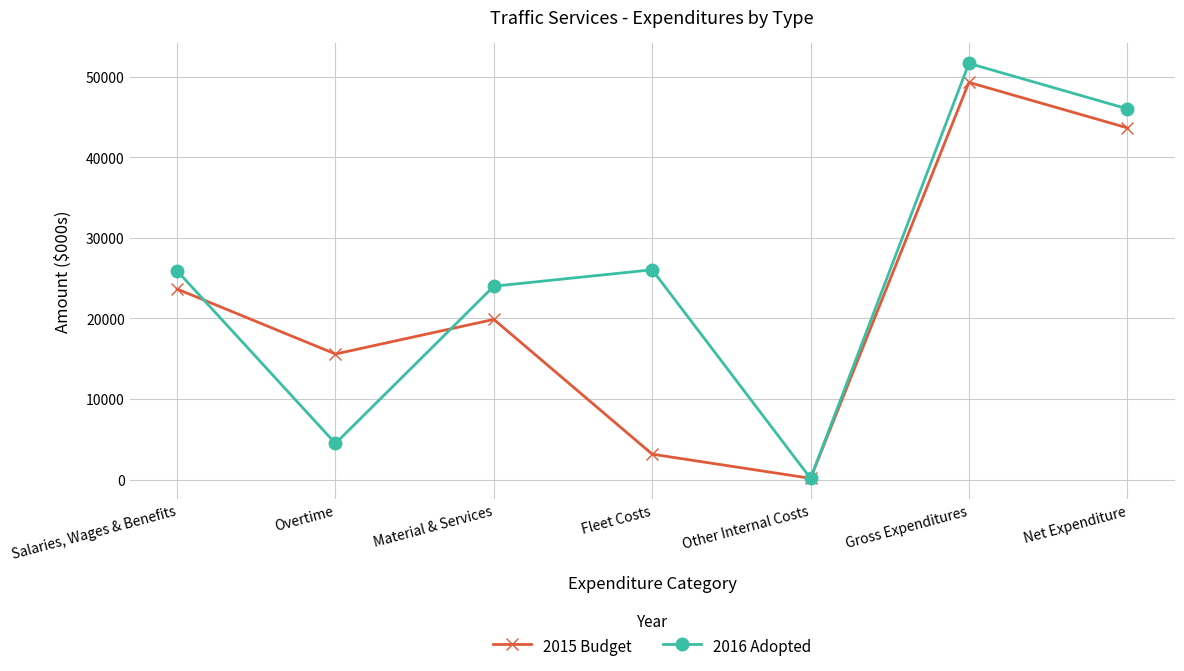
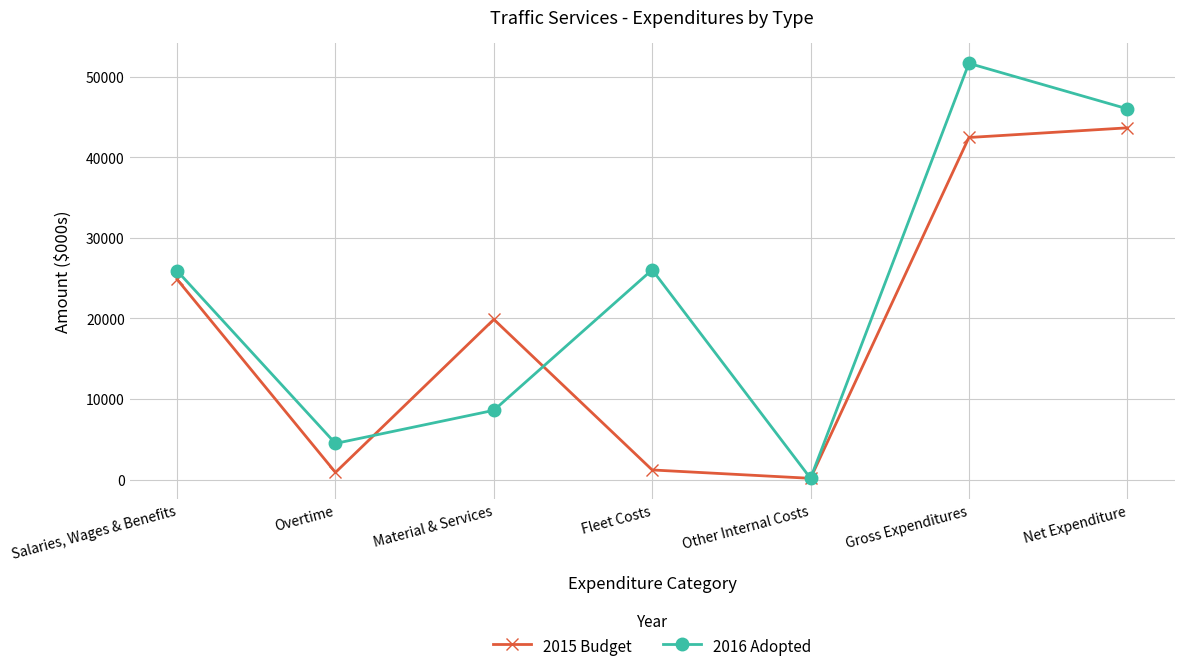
2015 Budget, Salaries, Wages & Benefits: 24000 -> 25000
2015 Budget, Overtime: 16000 -> 1000
2016 Adopted, Material & Services: 24000 -> 9000
2015 Budget, Fleet Costs: 3000 -> 1000
2015 Budget, Gross Expenditures: 49000 -> 42000
